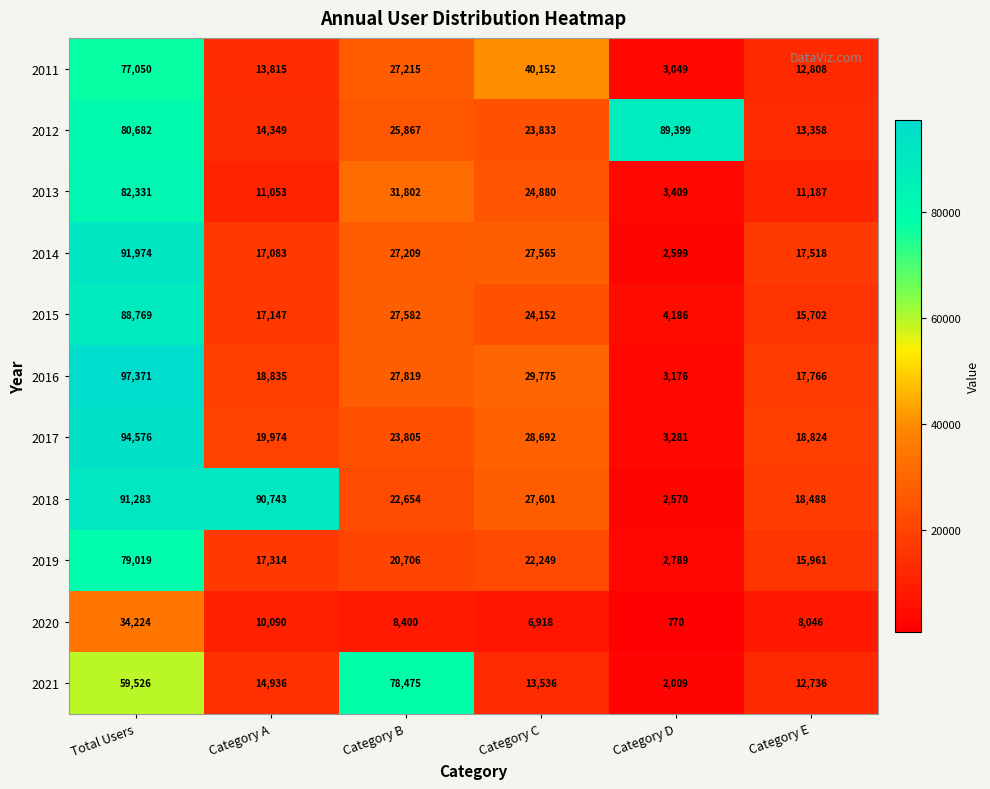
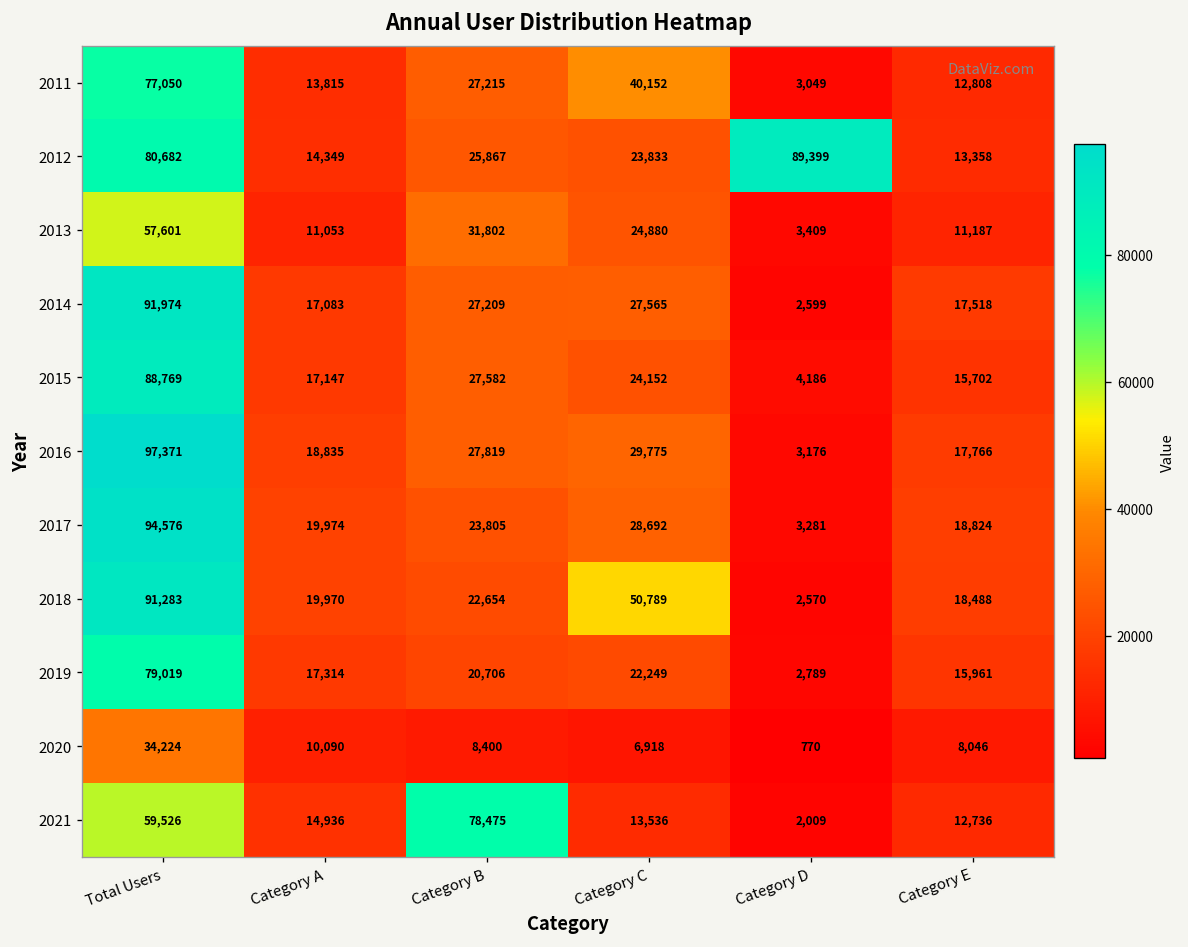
2013, Total Users: 82,331 -> 57,601
2018, Category A: 90,743 -> 19,970
2018, Category C: 27,601 -> 50,789
